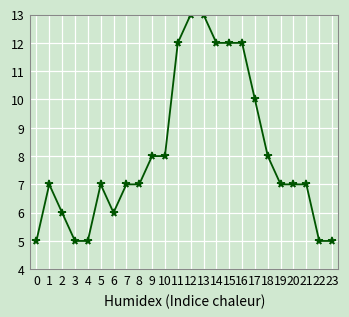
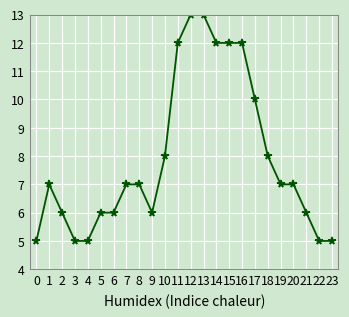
5: 7 -> 6
9: 8 -> 6
21: 7 -> 6
